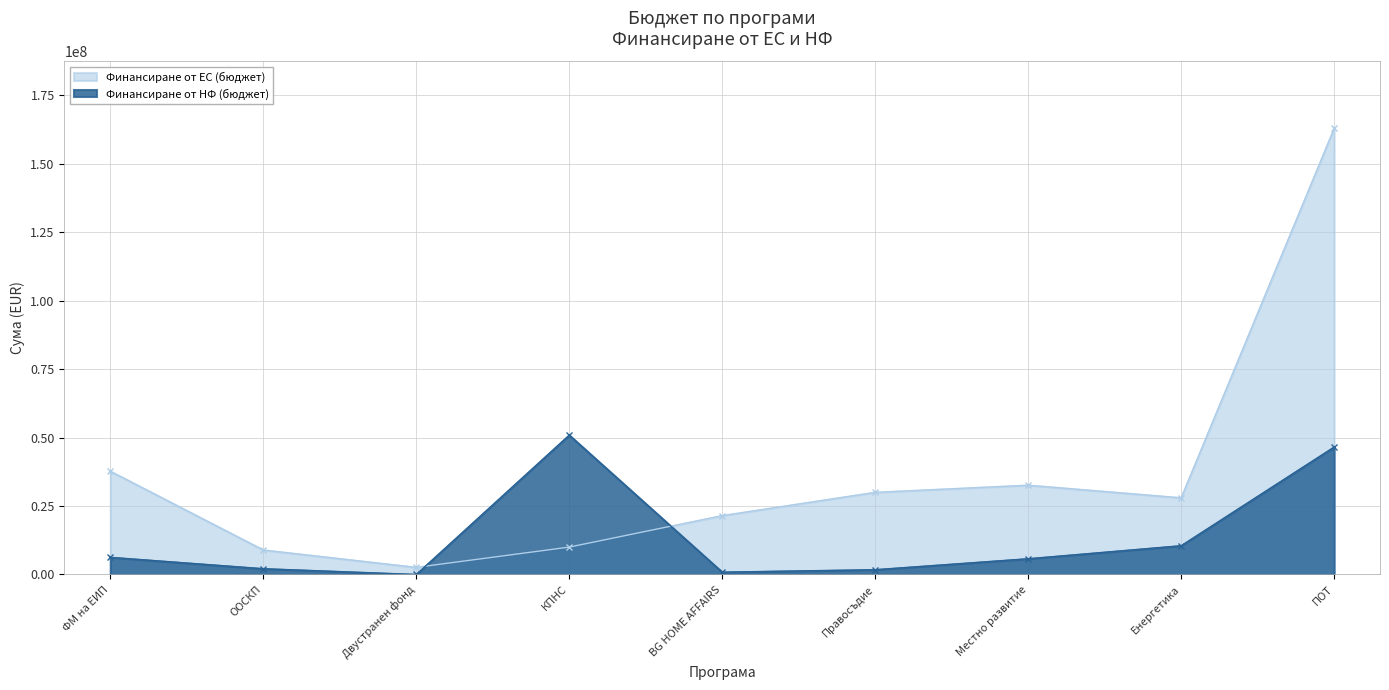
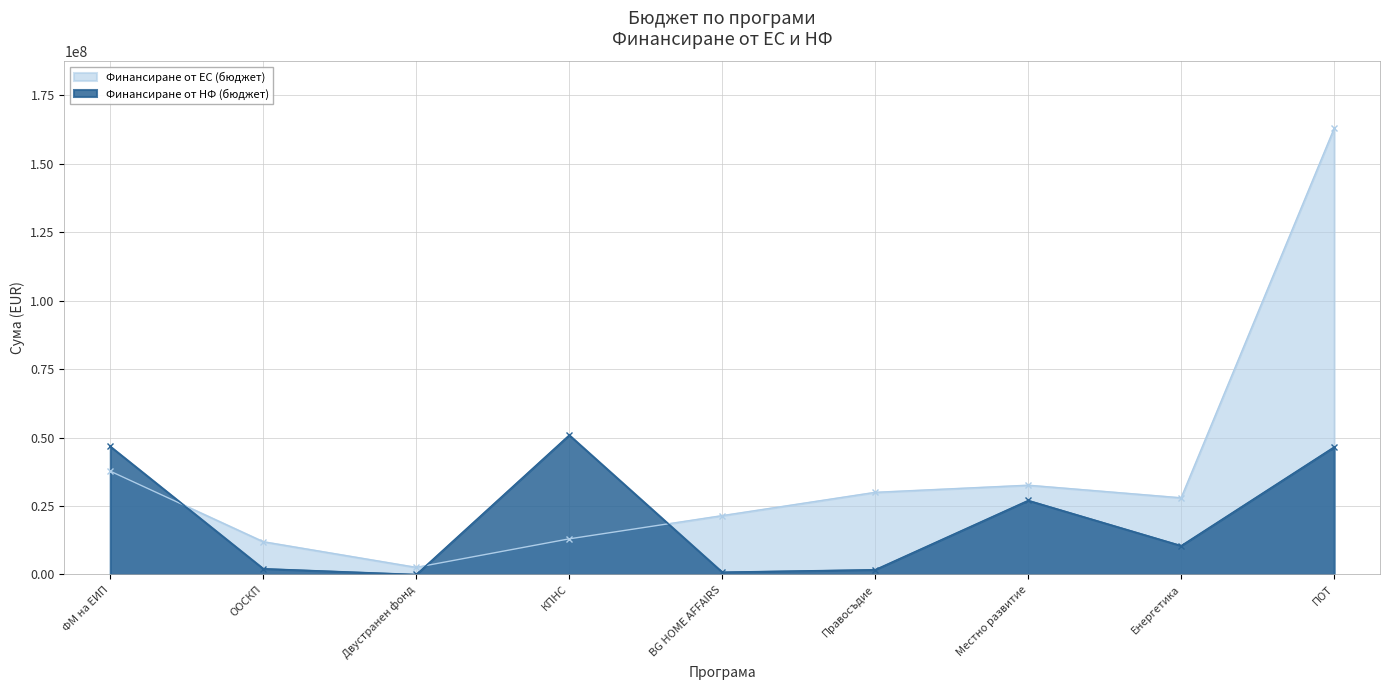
Финансиране от НФ (бюджет), ФМ на ЕИП: 6000000 -> 47000000
Финансиране от ЕС (бюджет), ООСКП: 9000000 -> 12000000
Финансиране от ЕС (бюджет), КПНС: 10000000 -> 13000000
Финансиране от НФ (бюджет), Местно развитие: 6000000 -> 27000000
